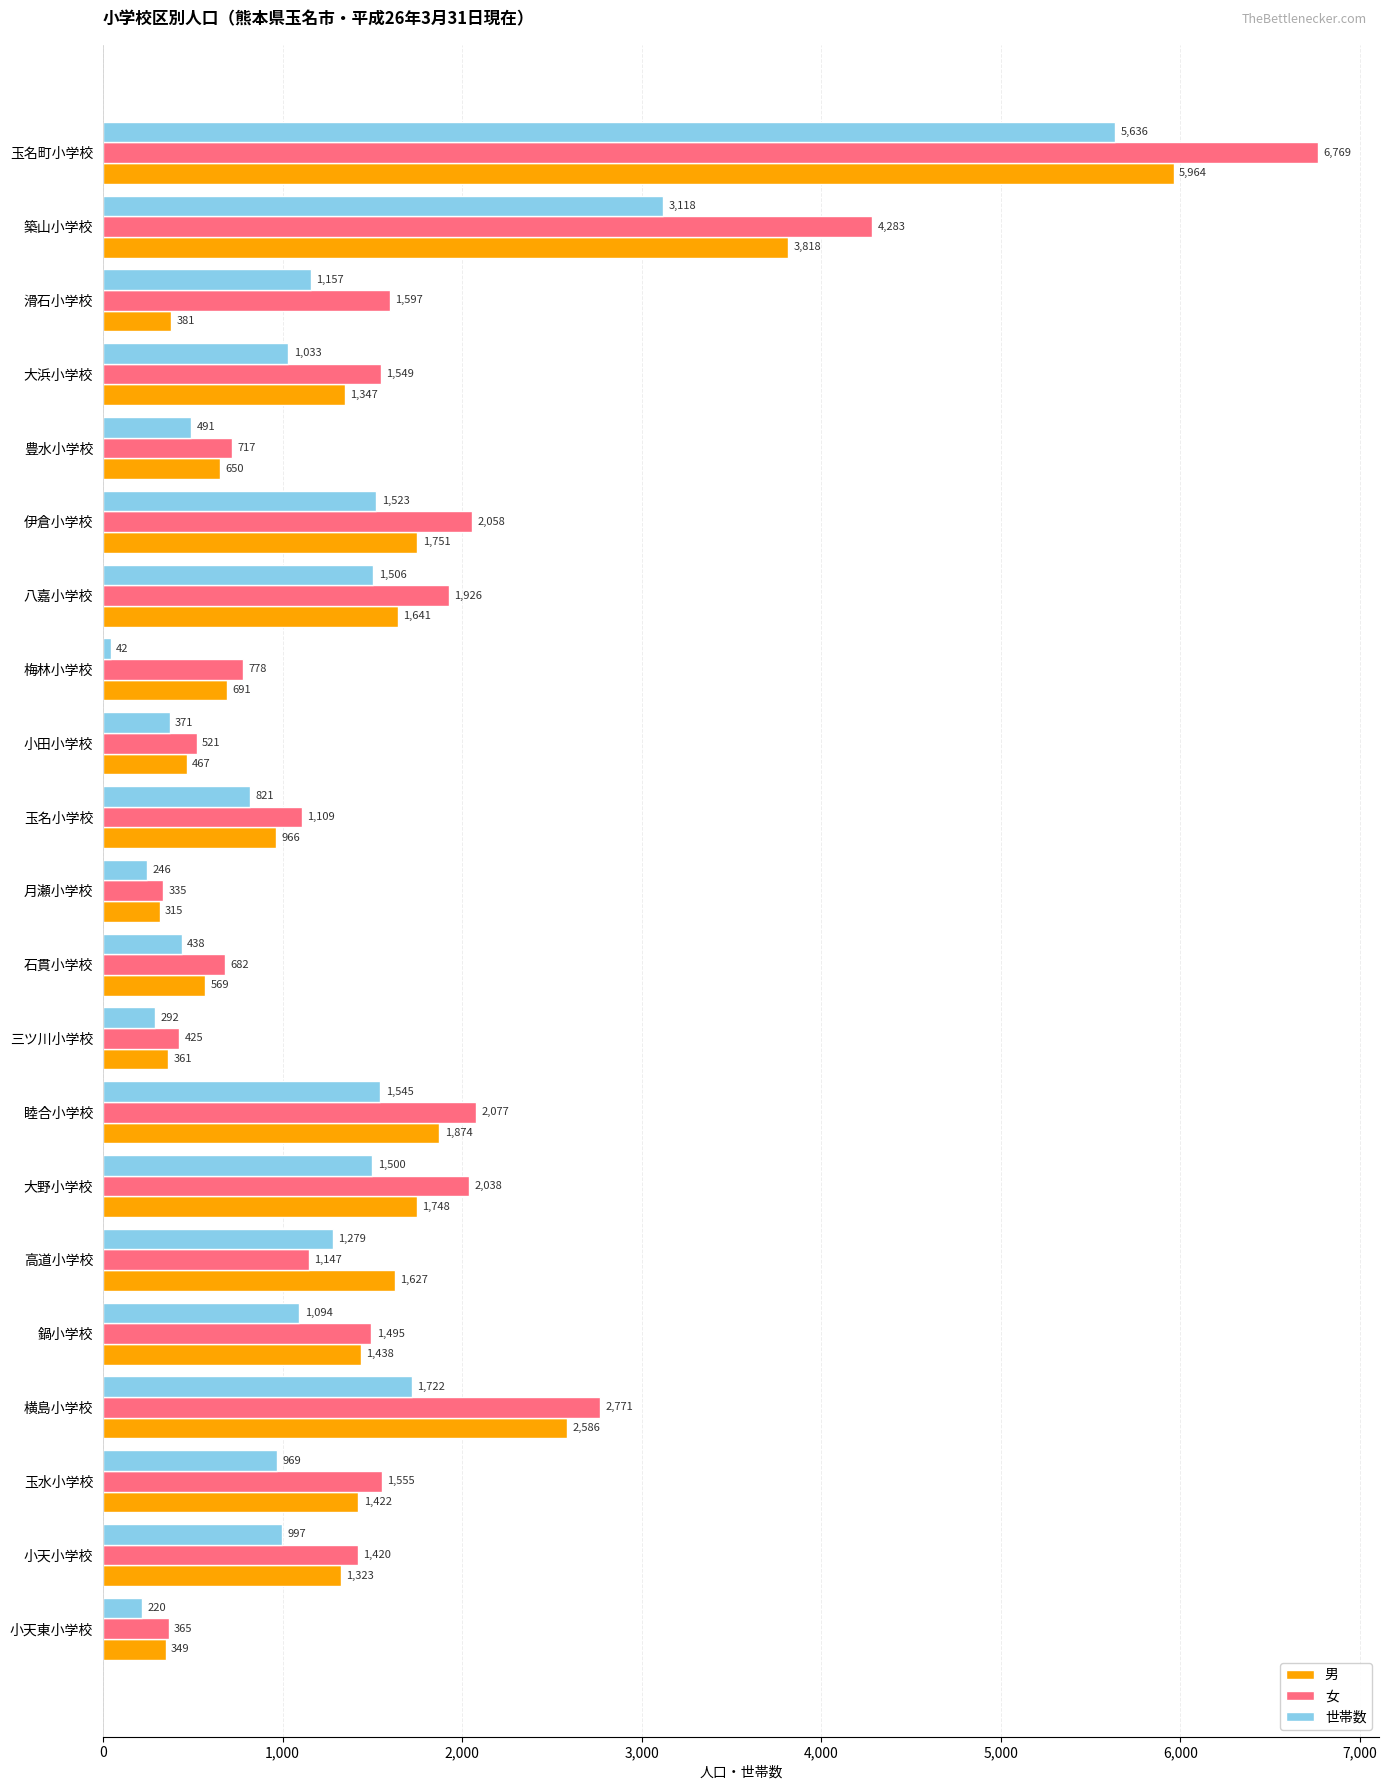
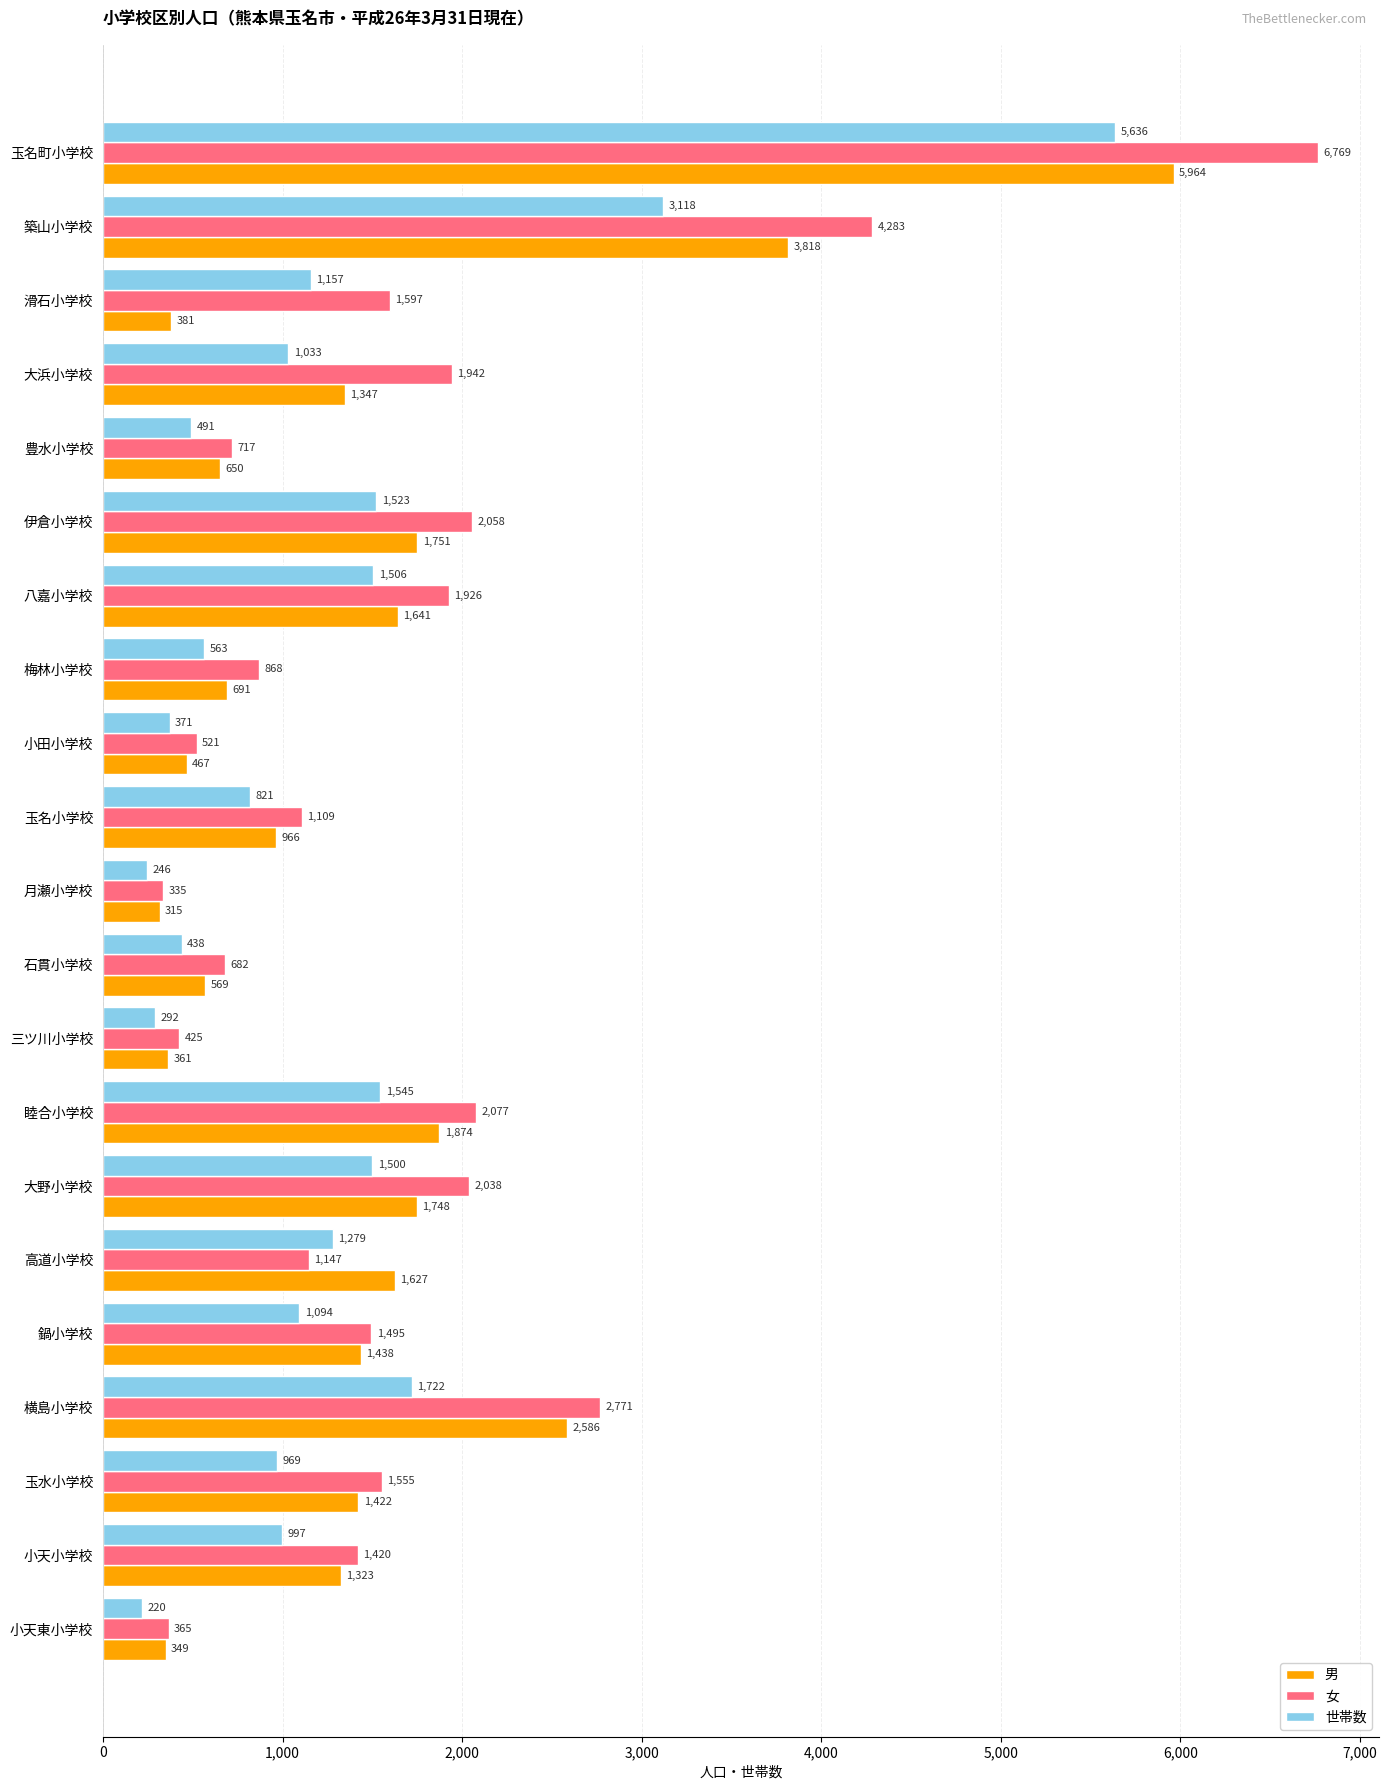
女, 大浜小学校: 1,549 -> 1,942
世帯数, 梅林小学校: 42 -> 563
女, 梅林小学校: 778 -> 868
